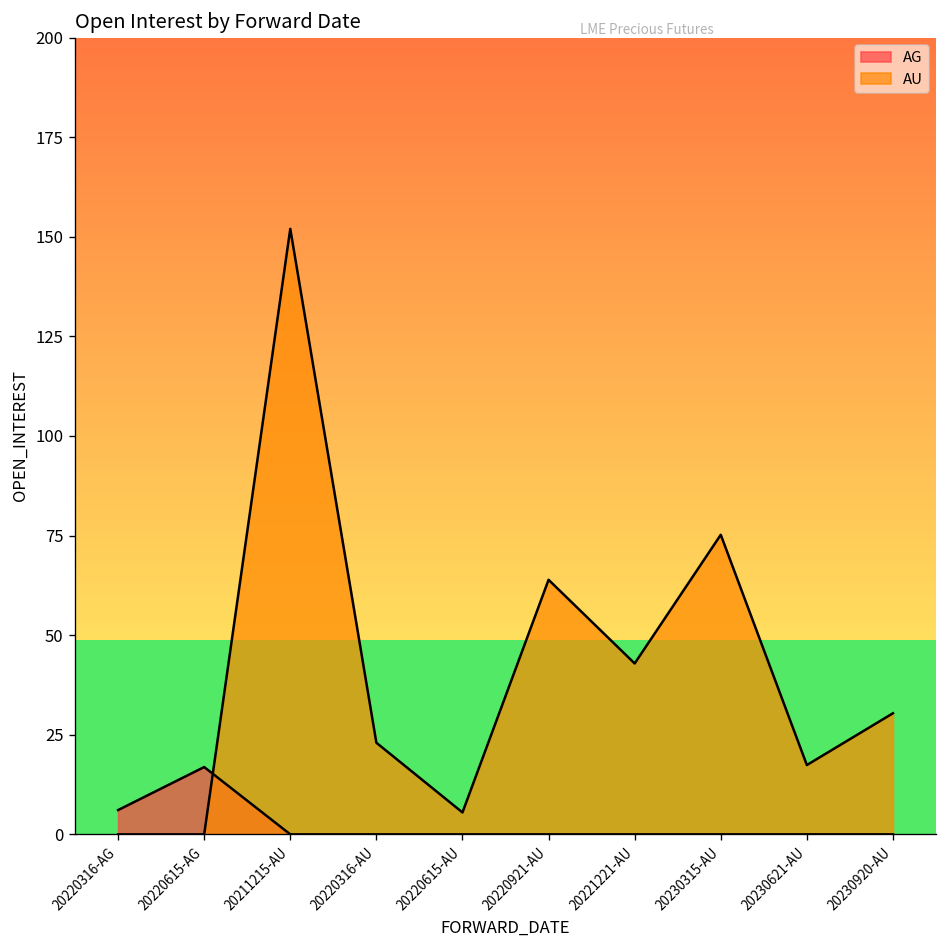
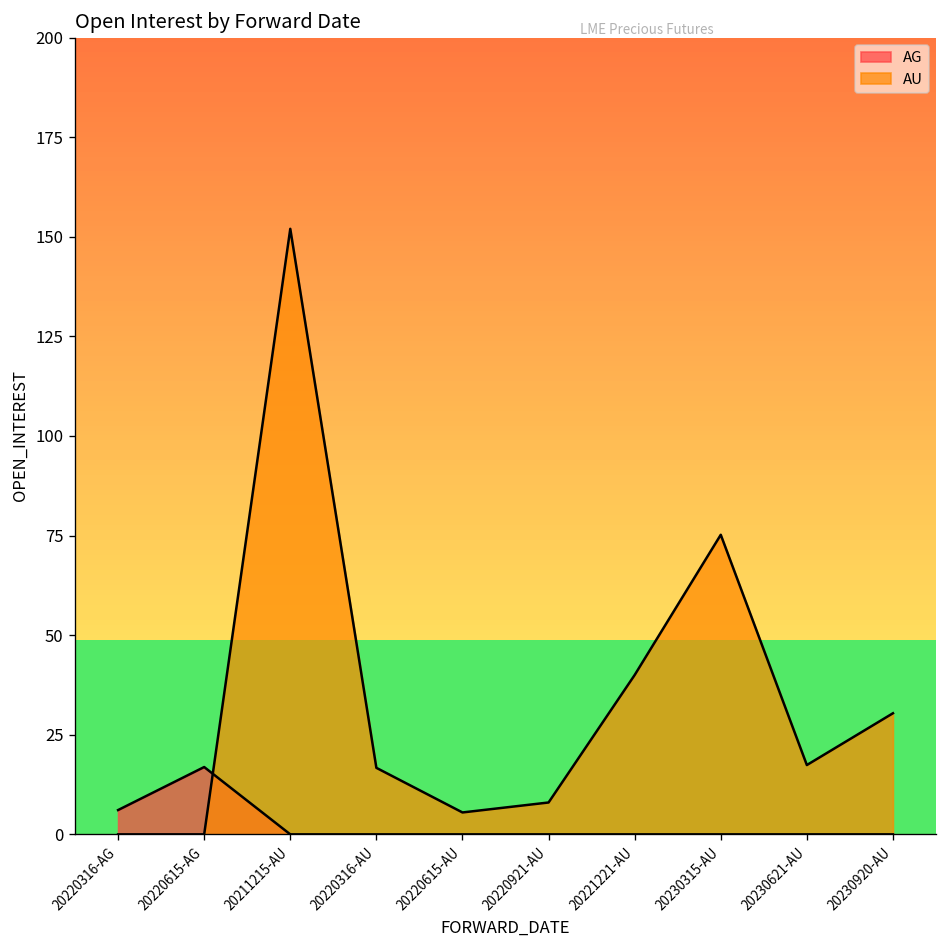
AU, 20220316-AU: 23 -> 17
AU, 20220921-AU: 64 -> 8
AU, 20221221-AU: 43 -> 40
